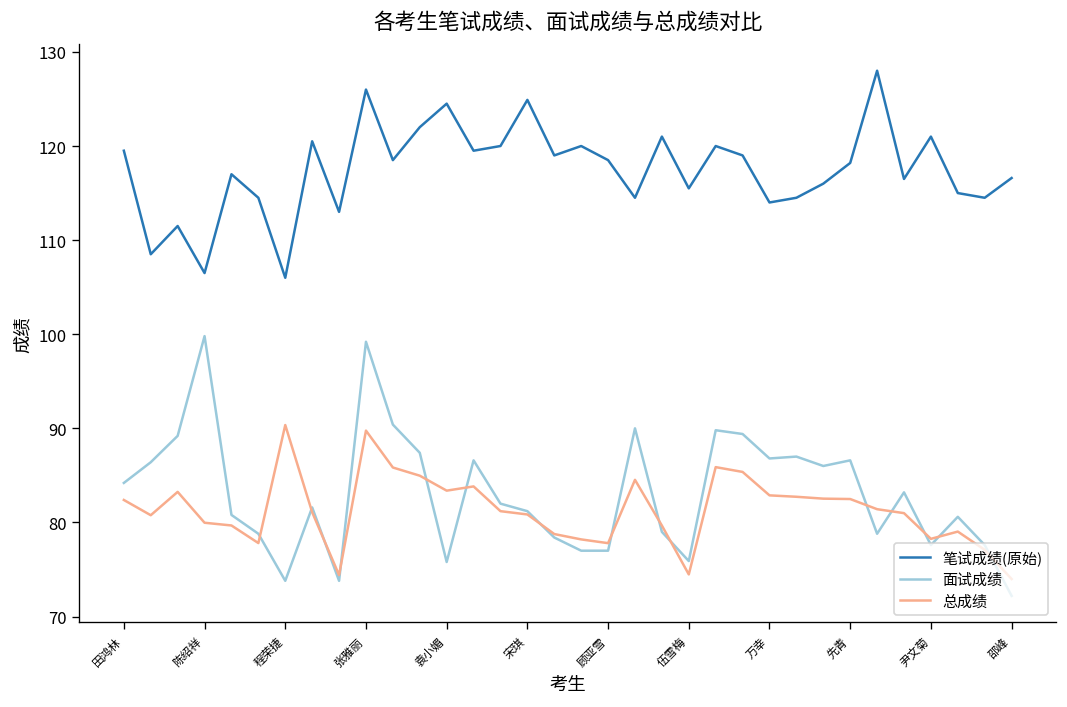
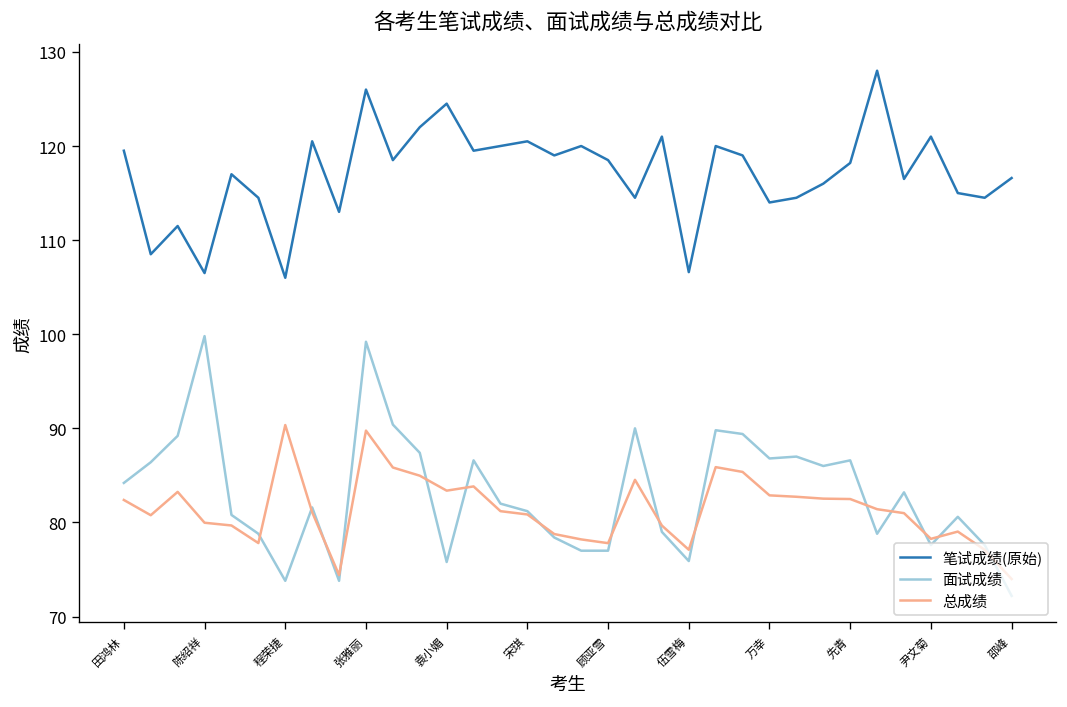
笔试成绩(原始), 宋琪: 125 -> 121
笔试成绩(原始), 伍雪梅: 116 -> 107
总成绩, 伍雪梅: 74 -> 77
